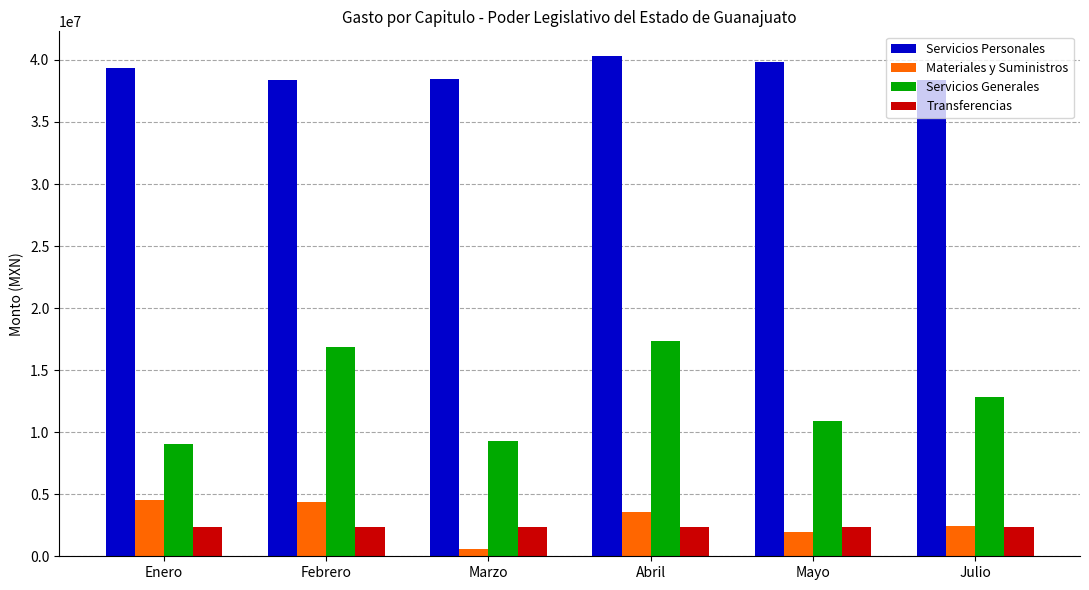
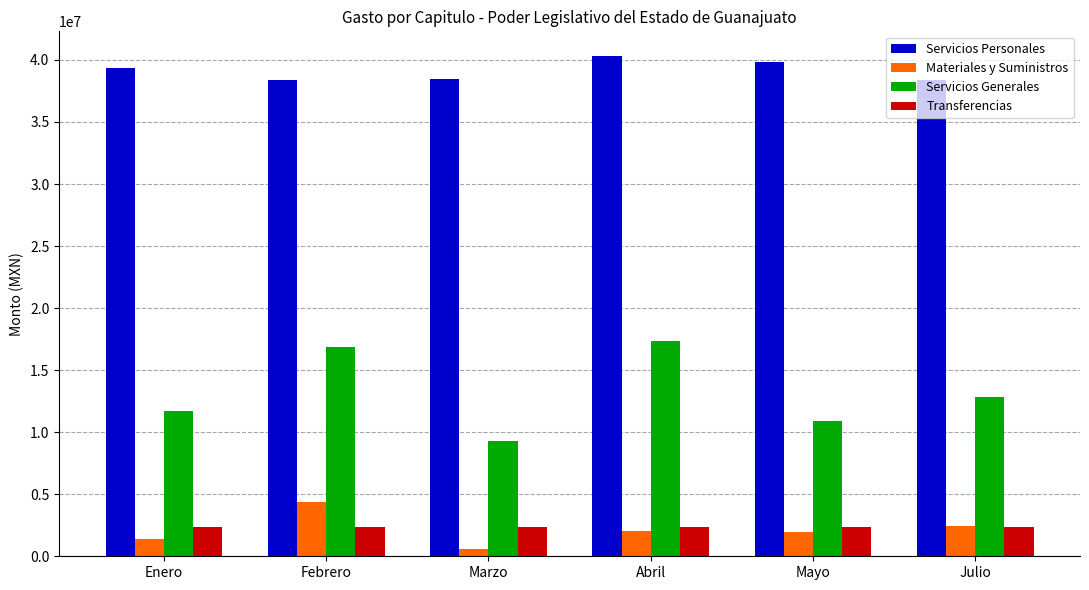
Materiales y Suministros, Enero: 4500000 -> 1400000
Servicios Generales, Enero: 9000000 -> 11700000
Materiales y Suministros, Abril: 3600000 -> 2000000
